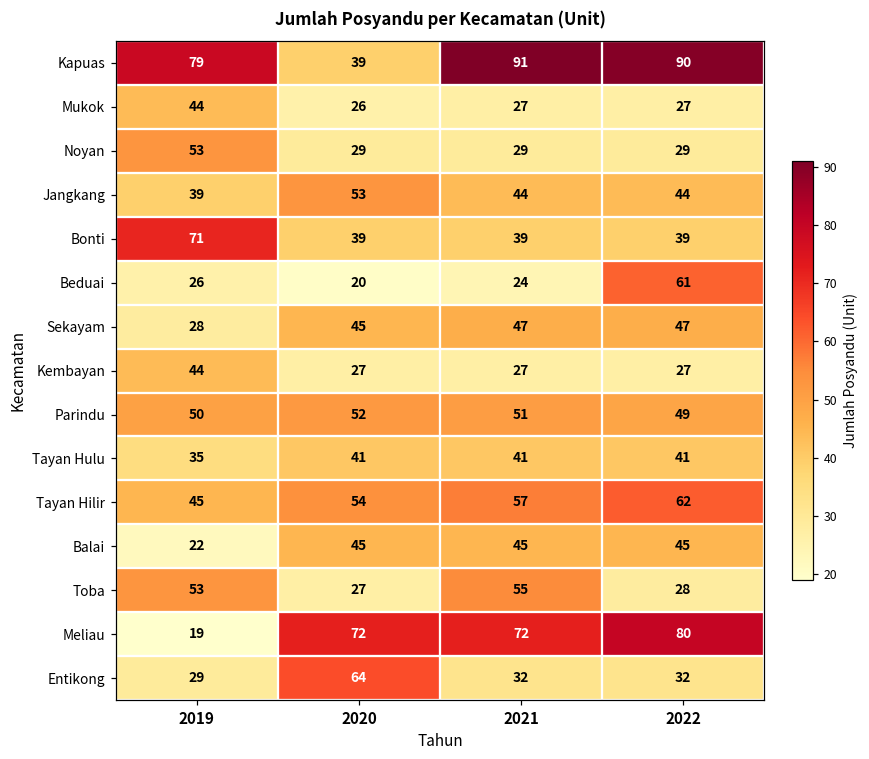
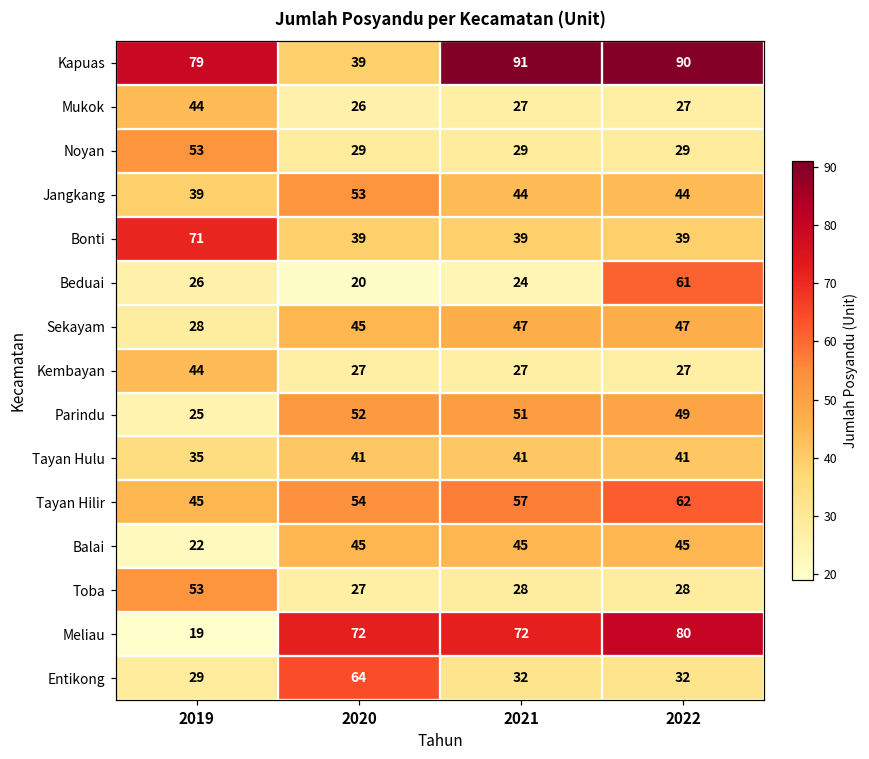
Parindu, 2019: 50 -> 25
Toba, 2021: 55 -> 28
